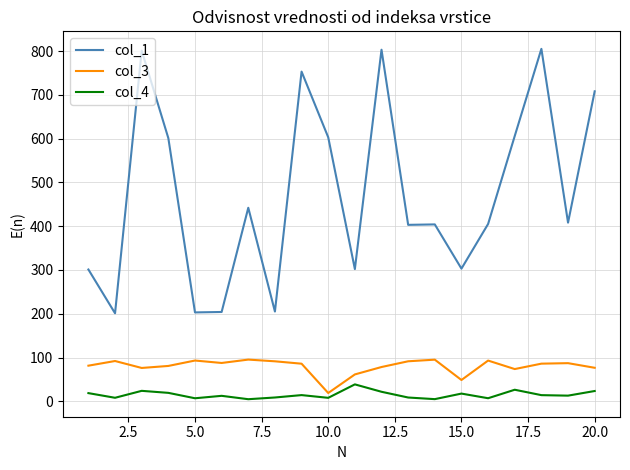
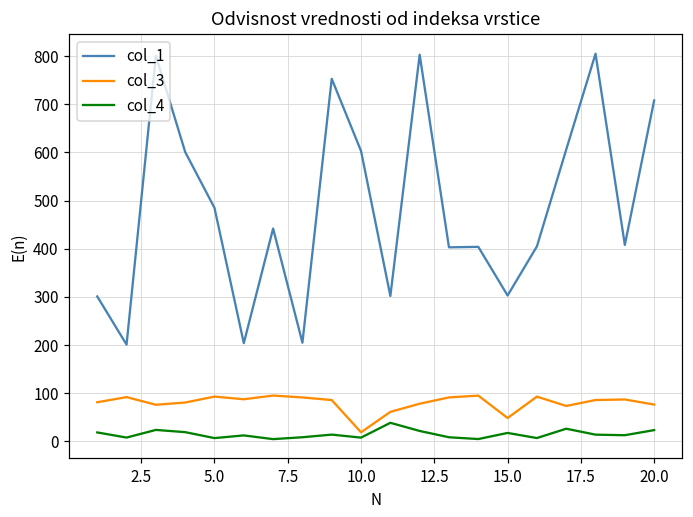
col_1, 5.0: 200 -> 490
